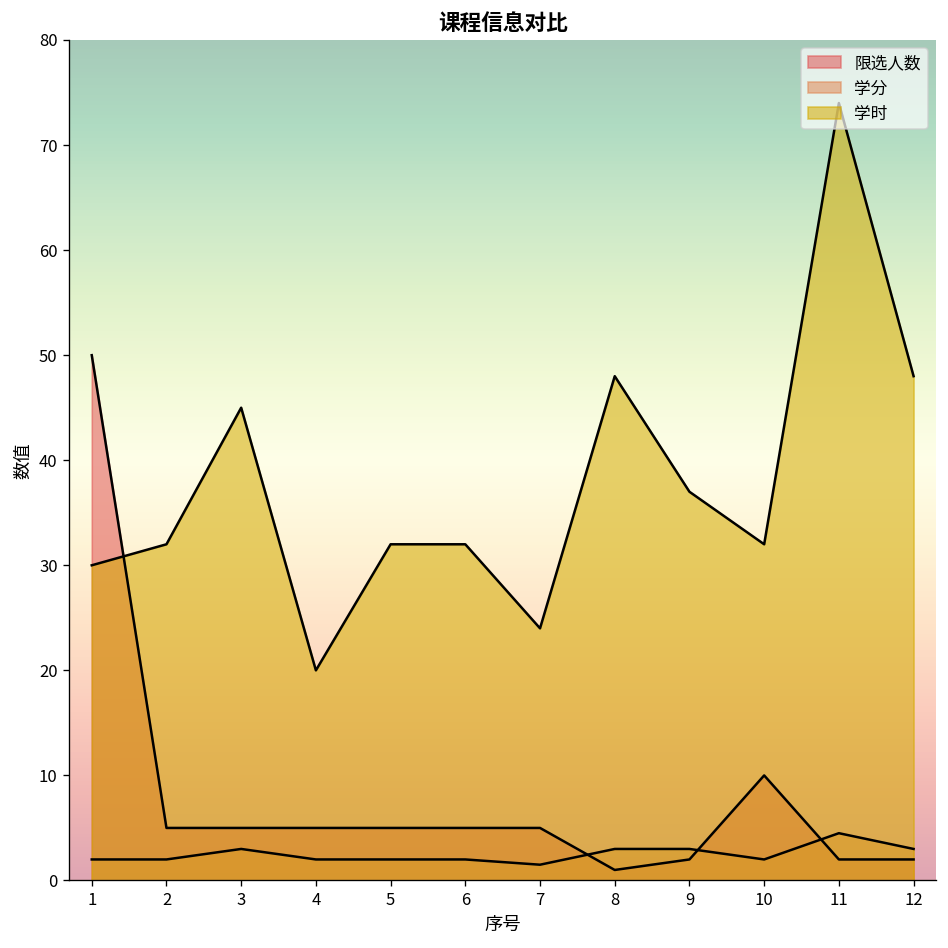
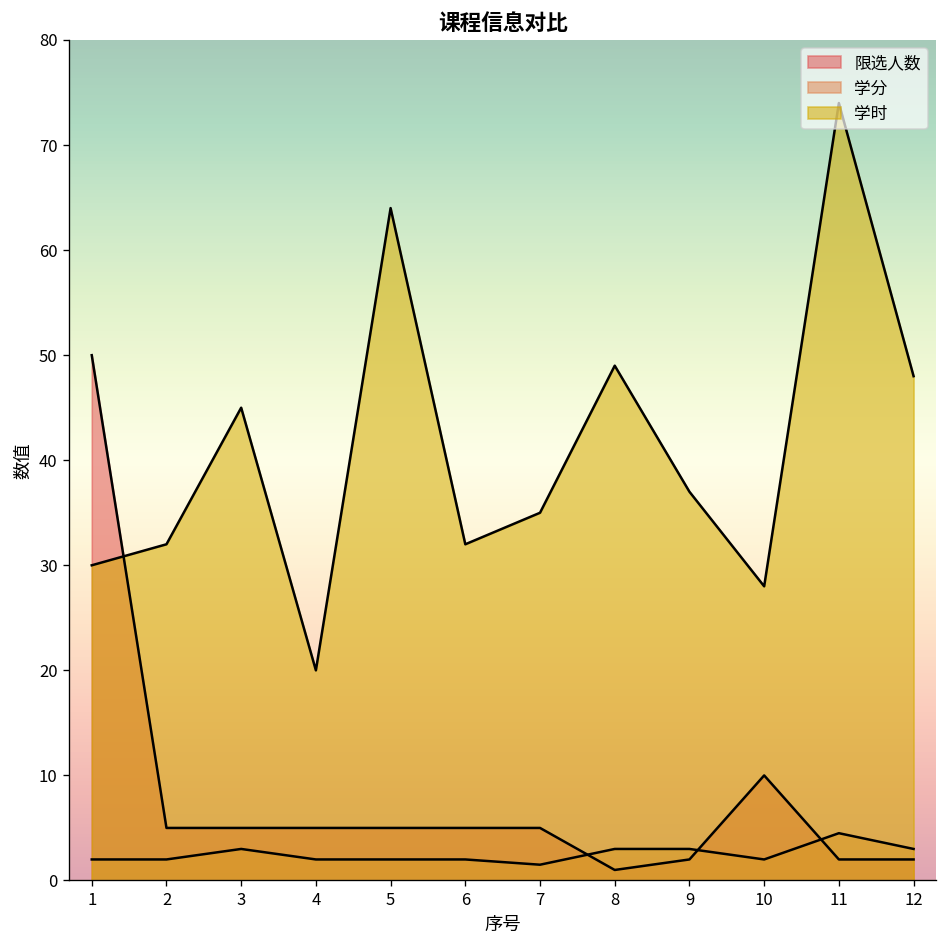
学时, 5: 32 -> 64
学时, 7: 24 -> 35
学时, 8: 48 -> 49
学时, 10: 32 -> 28
